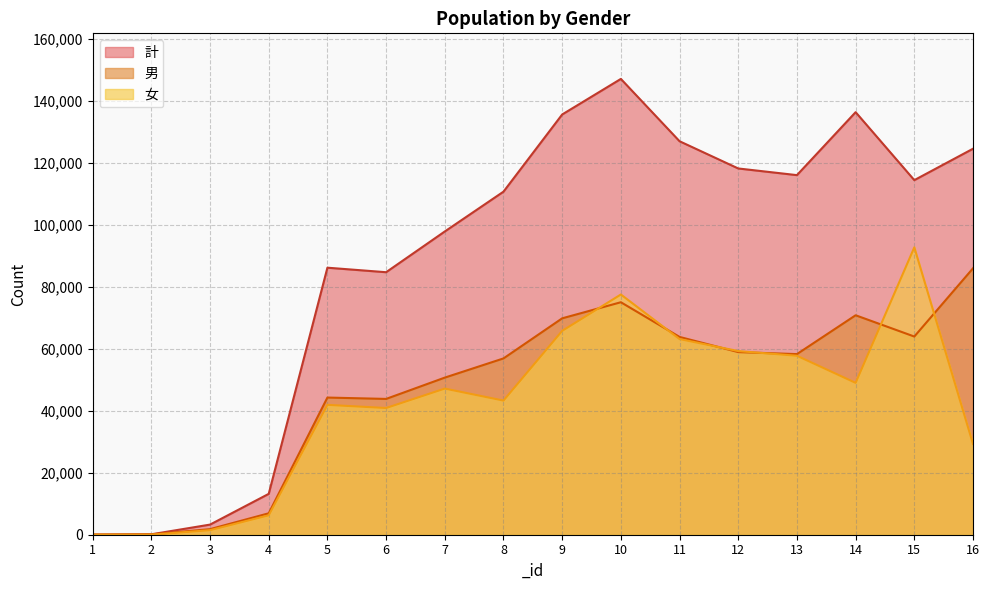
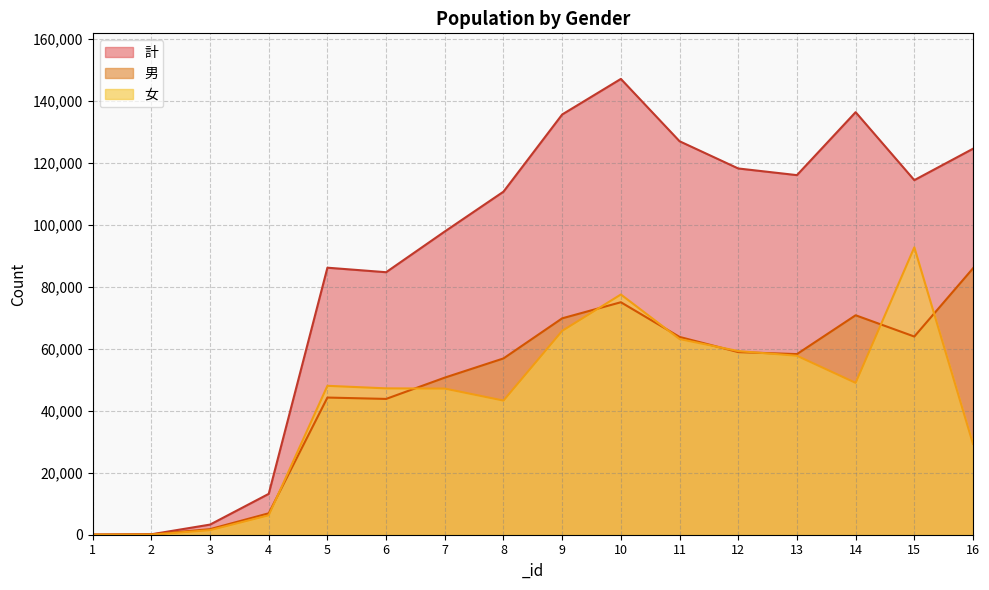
女, 5: 42,000 -> 48,000
女, 6: 41,000 -> 47,000
